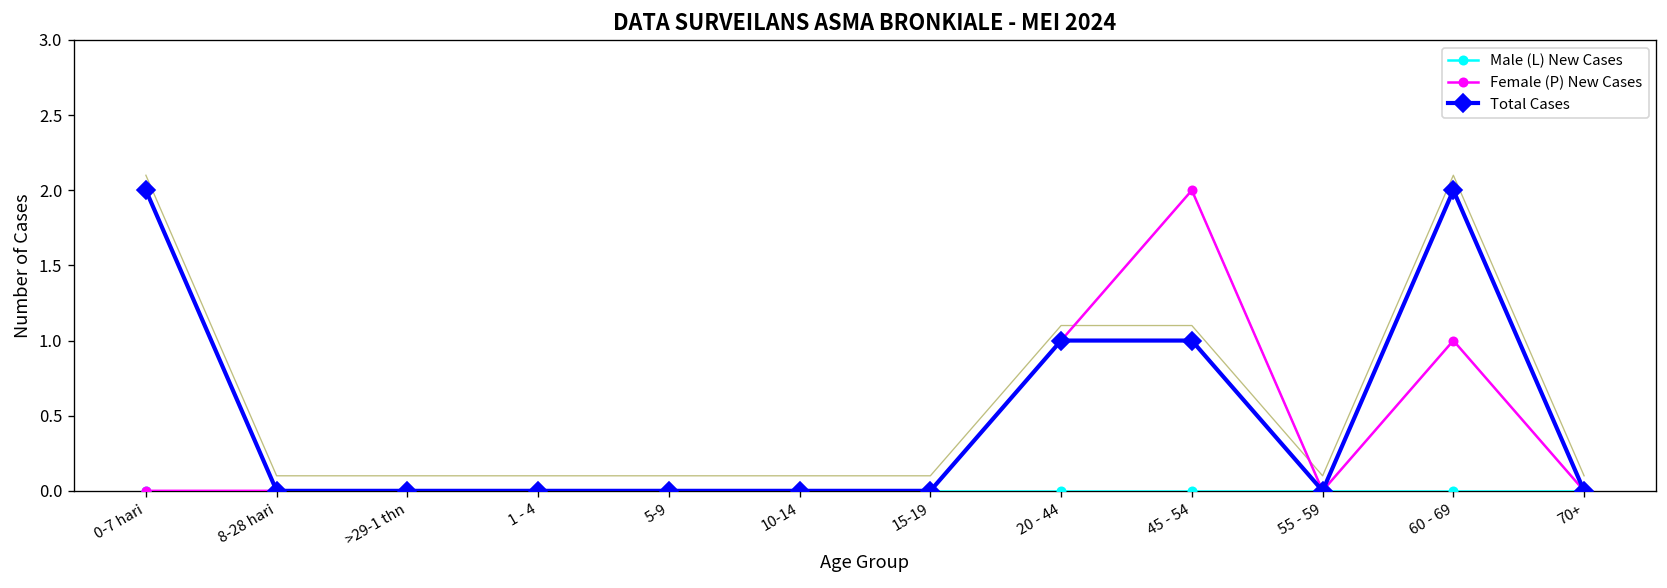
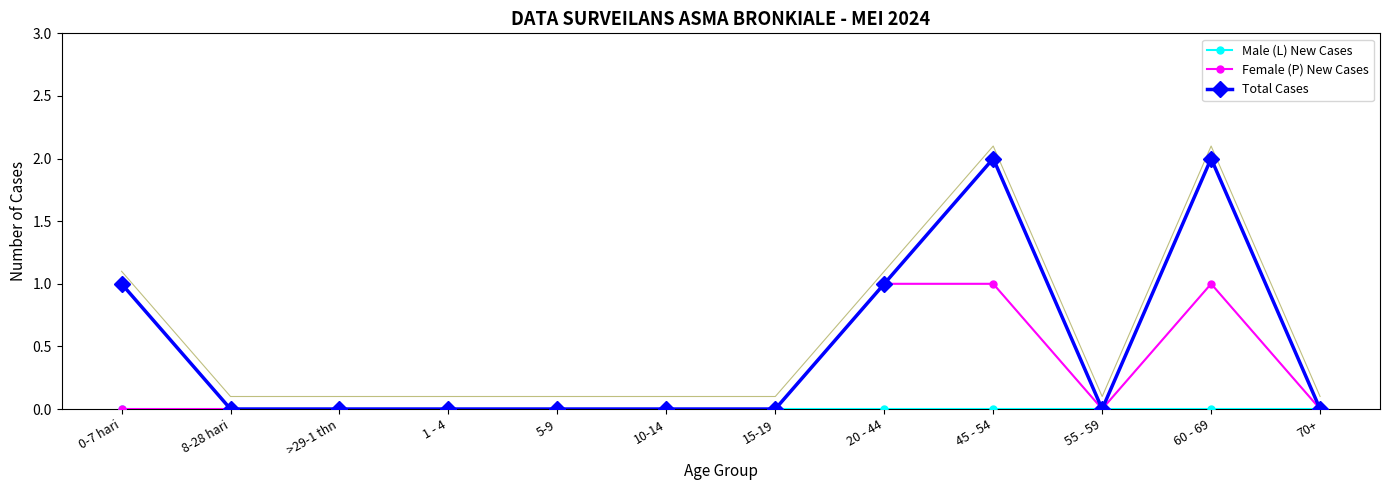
Total Cases, 0-7 hari: 2 -> 1
Female (P) New Cases, 45 - 54: 2 -> 1
Total Cases, 45 - 54: 1 -> 2
